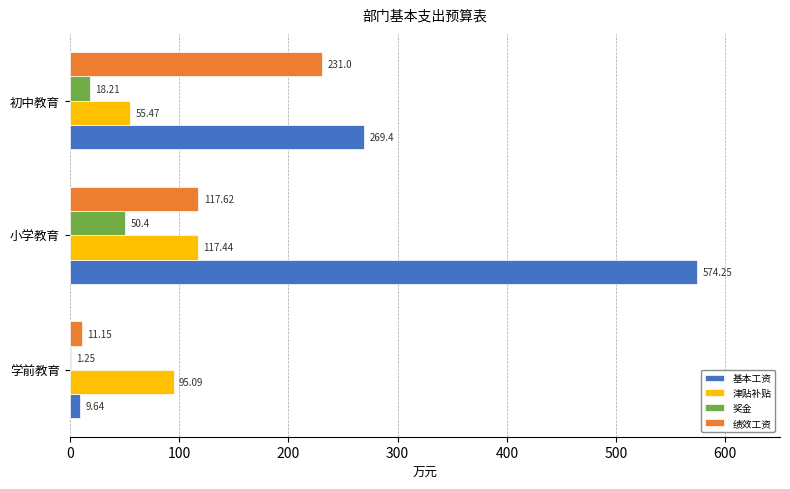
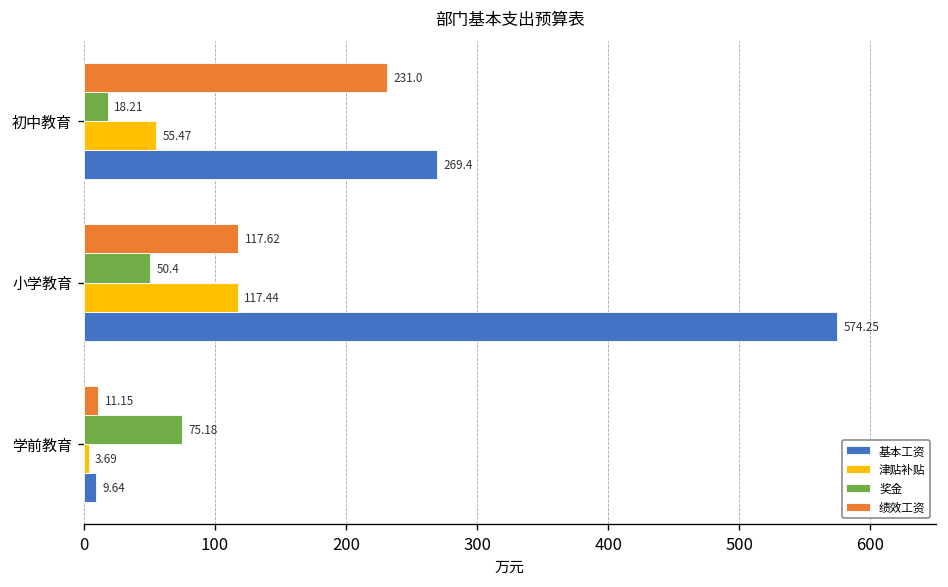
奖金, 学前教育: 1.25 -> 75.18
津贴补贴, 学前教育: 95.09 -> 3.69
